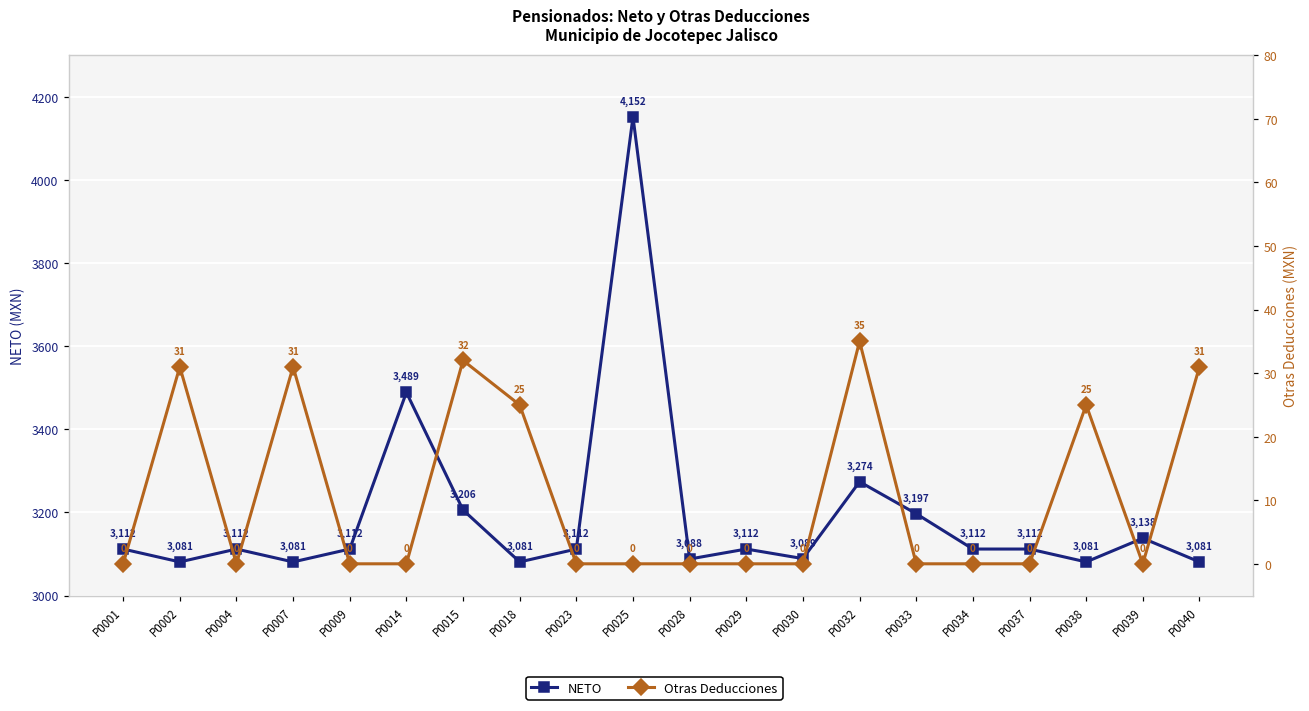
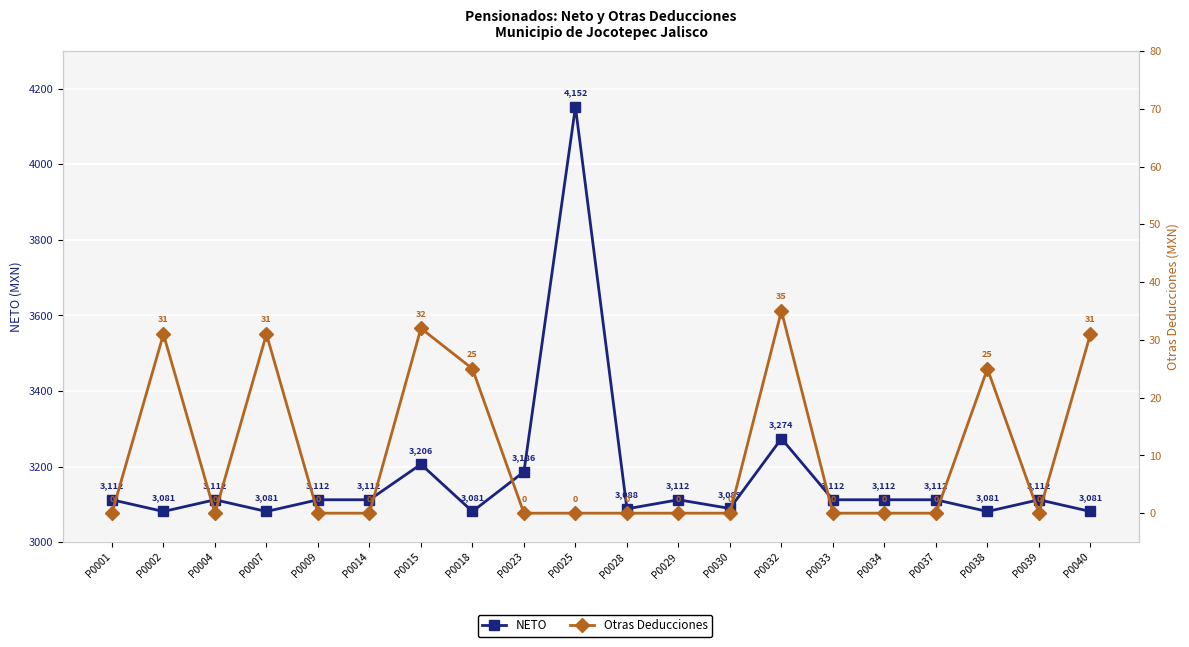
NETO, P0014: 3,489 -> 3,112
NETO, P0023: 3,112 -> 3,186
NETO, P0033: 3,197 -> 3,112
NETO, P0039: 3,138 -> 3,112
